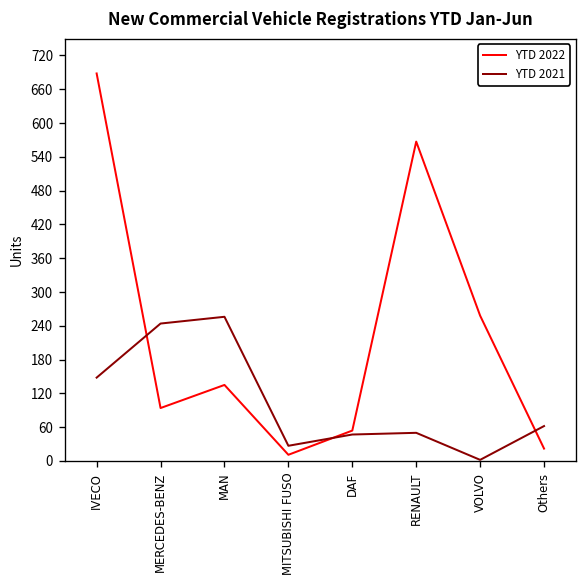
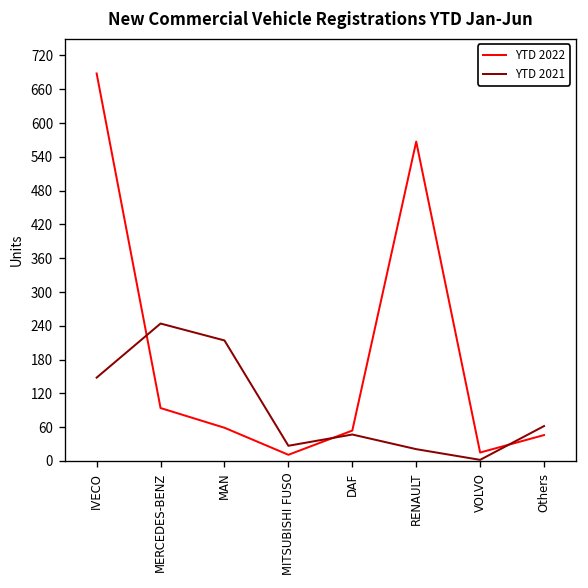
YTD 2022, MAN: 140 -> 60
YTD 2021, MAN: 260 -> 210
YTD 2021, RENAULT: 50 -> 20
YTD 2022, VOLVO: 260 -> 20
YTD 2022, Others: 20 -> 50
